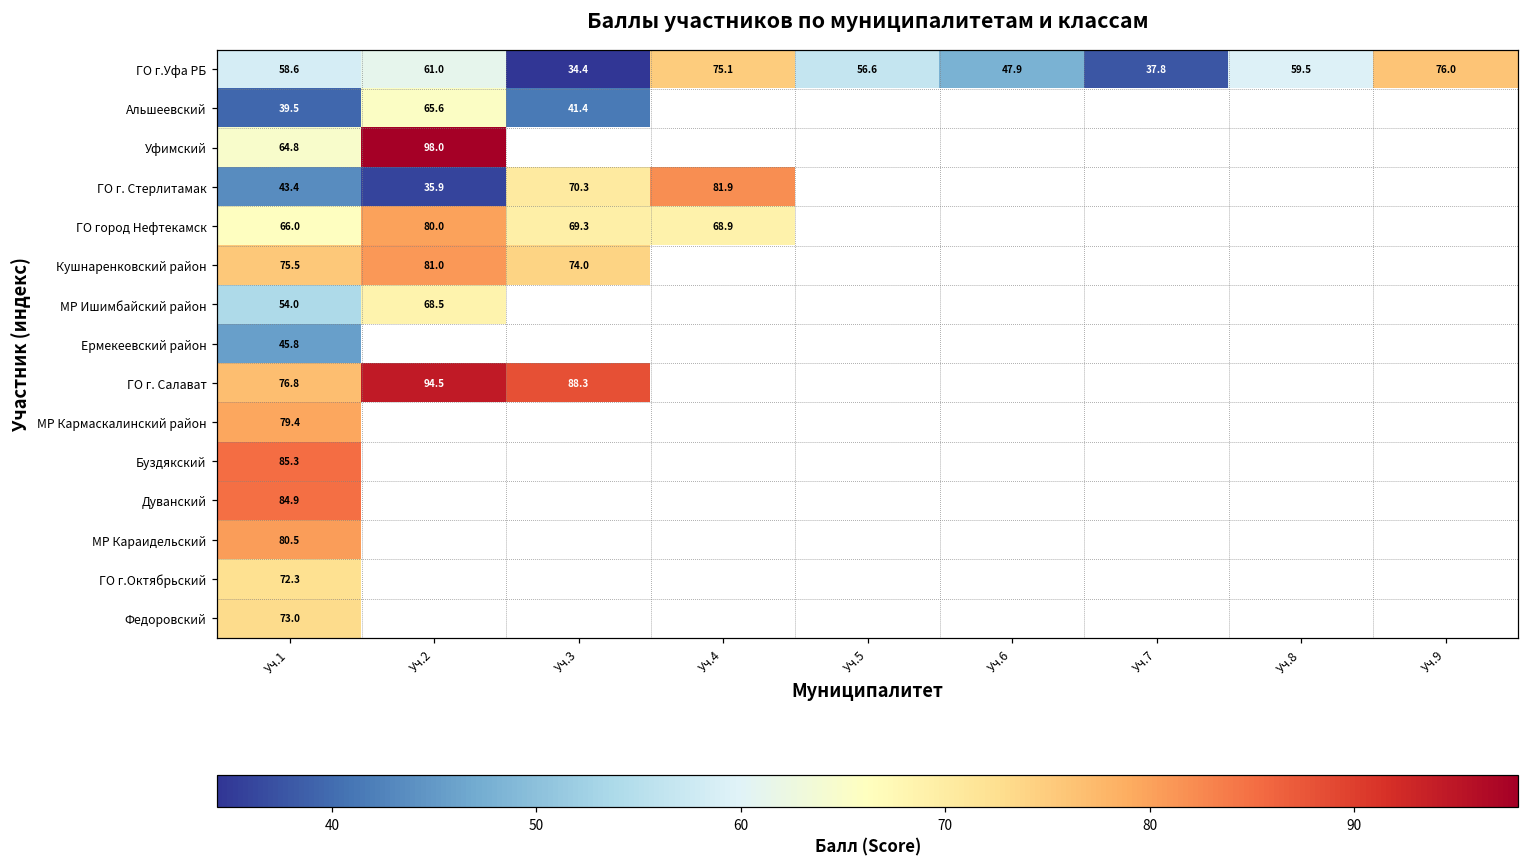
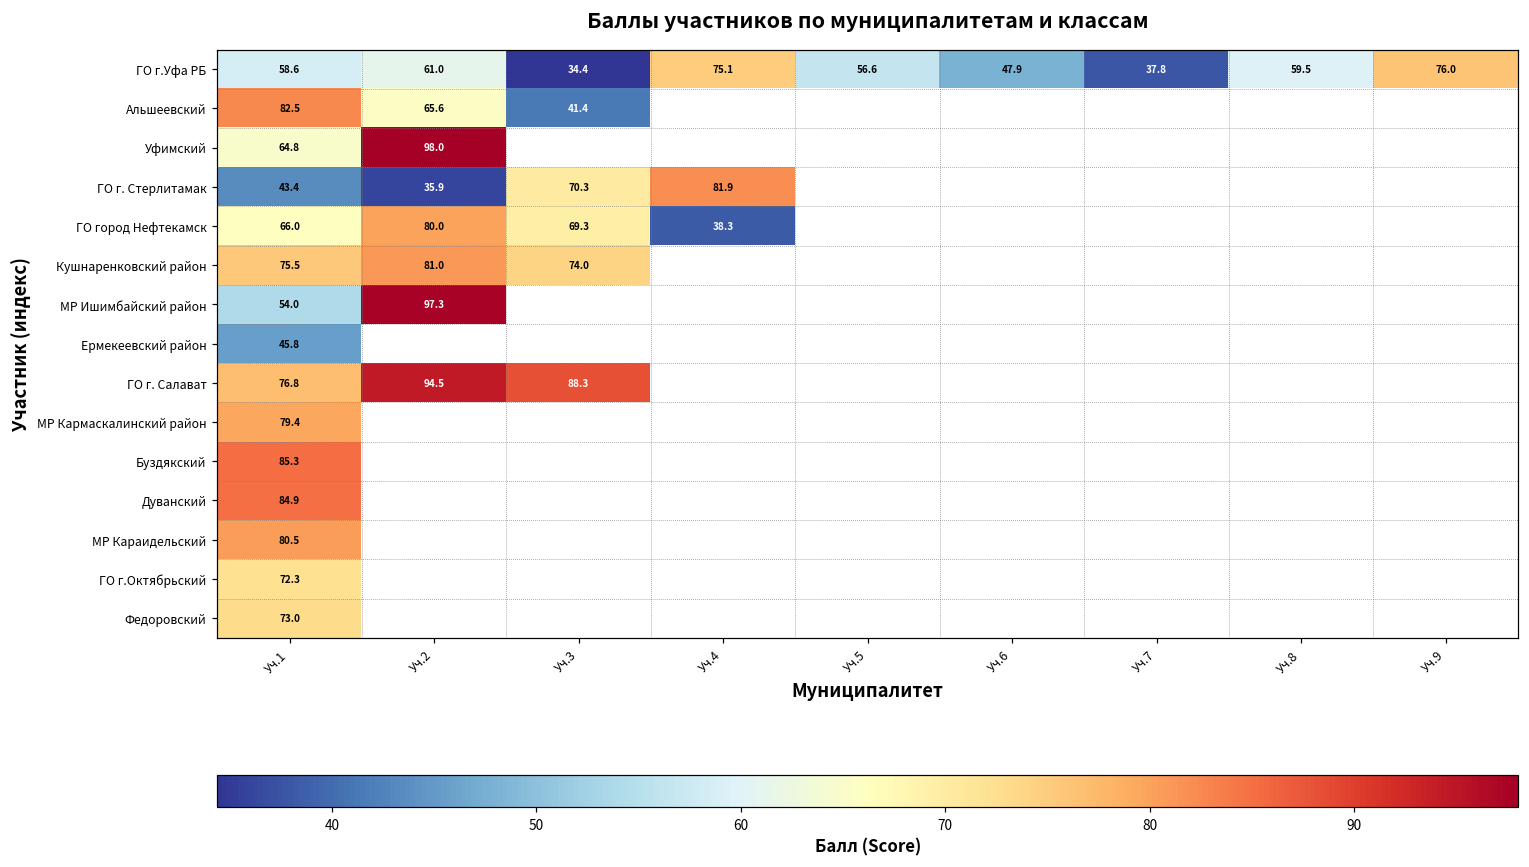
Альшеевский, Уч.1: 39.5 -> 82.5
ГО город Нефтекамск, Уч.4: 68.9 -> 38.3
МР Ишимбайский район, Уч.2: 68.5 -> 97.3
